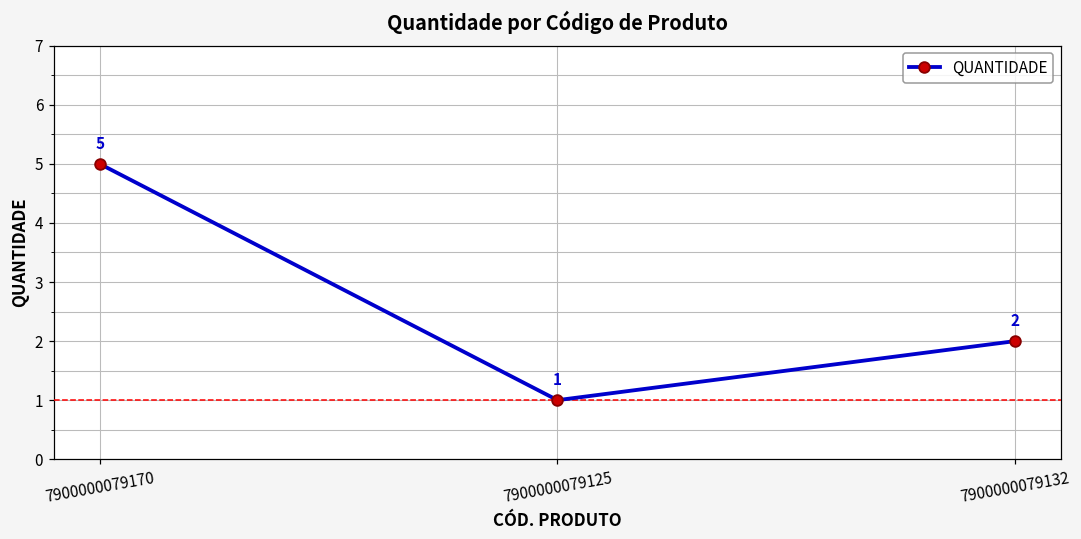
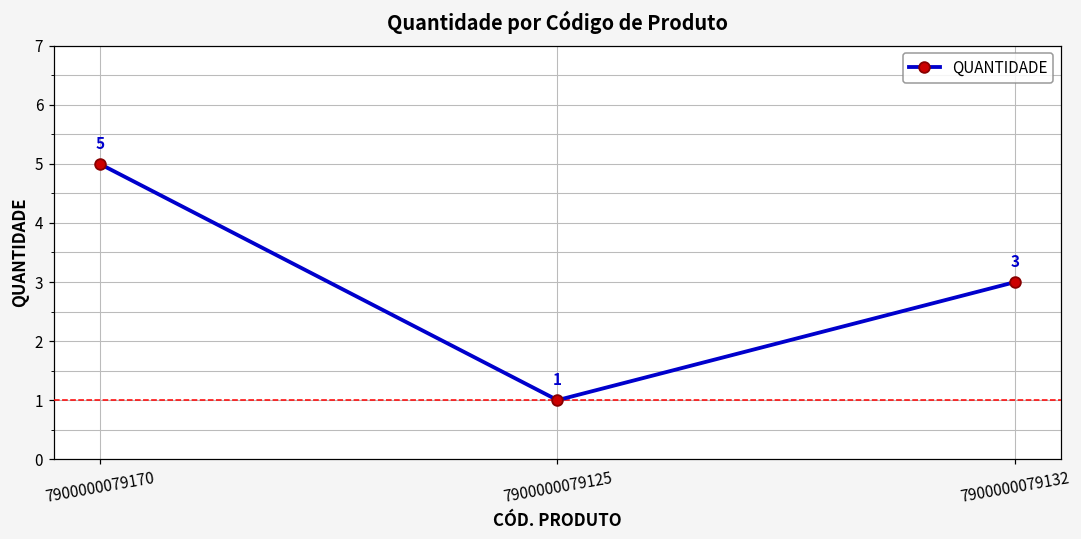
7900000079132: 2 -> 3
